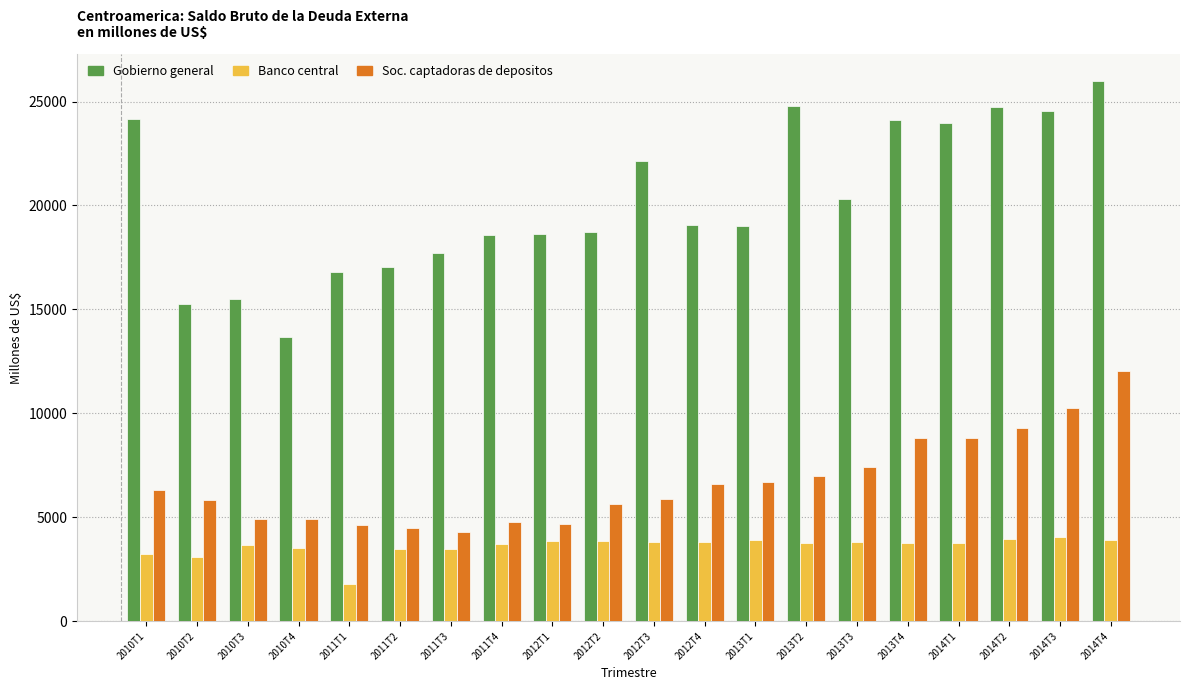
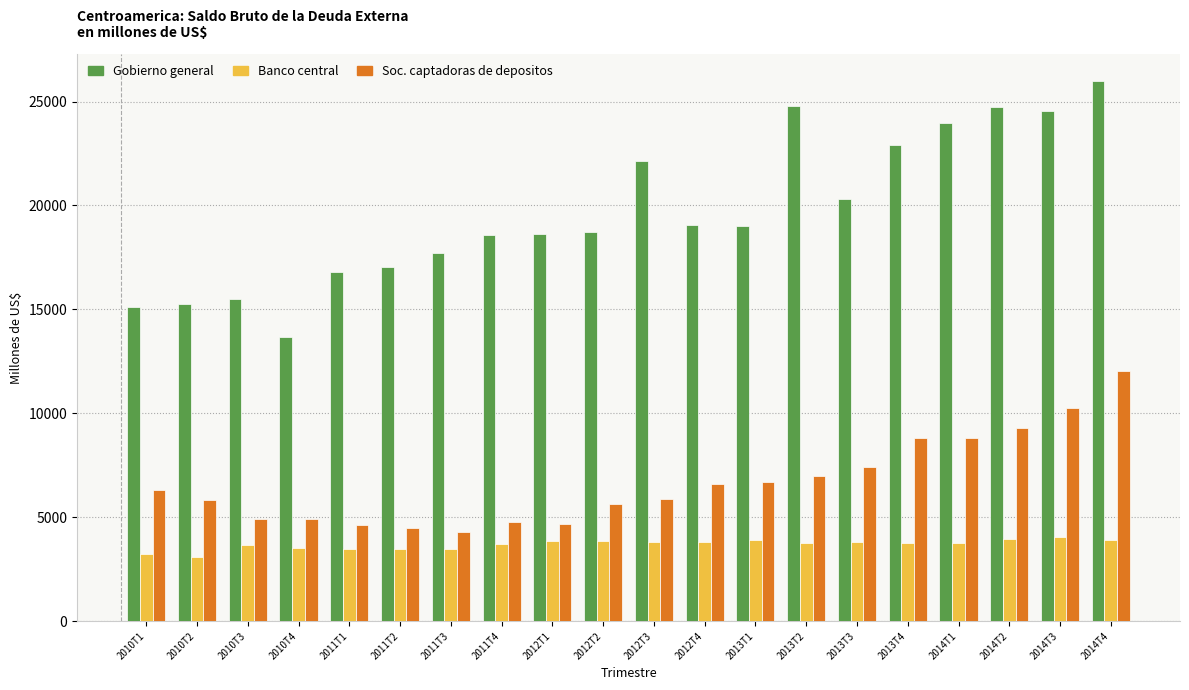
Gobierno general, 2010T1: 24200 -> 15100
Banco central, 2011T1: 1800 -> 3500
Gobierno general, 2013T4: 24100 -> 22900
